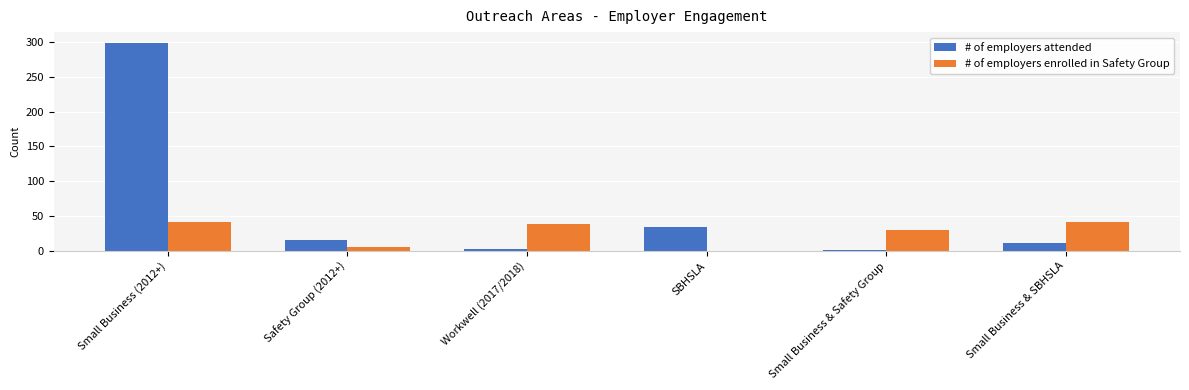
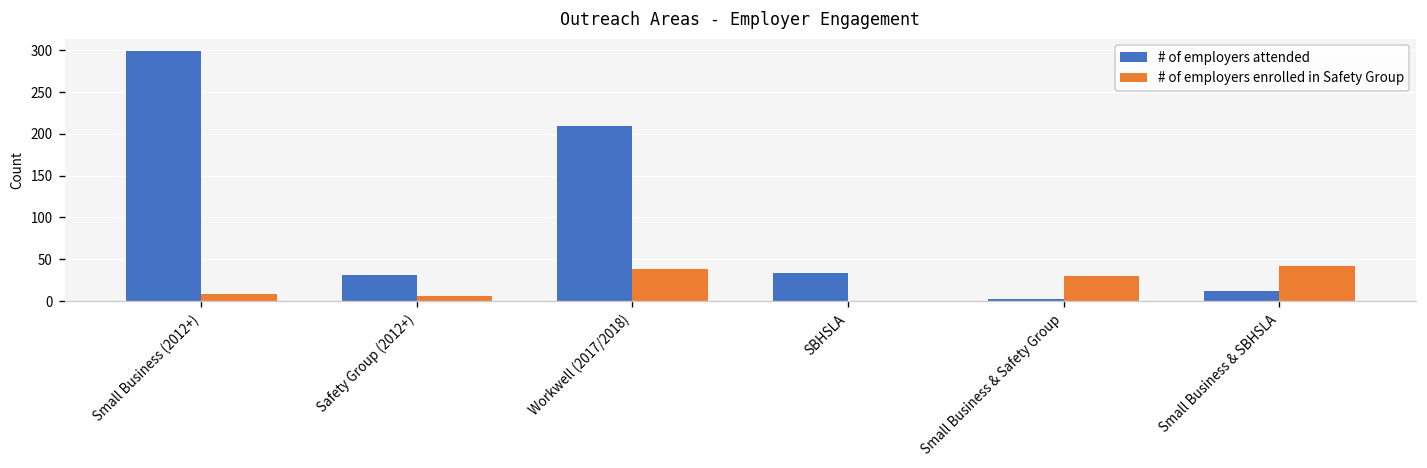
# of employers enrolled in Safety Group, Small Business (2012+): 40 -> 10
# of employers attended, Safety Group (2012+): 20 -> 30
# of employers attended, Workwell (2017/2018): 0 -> 210
